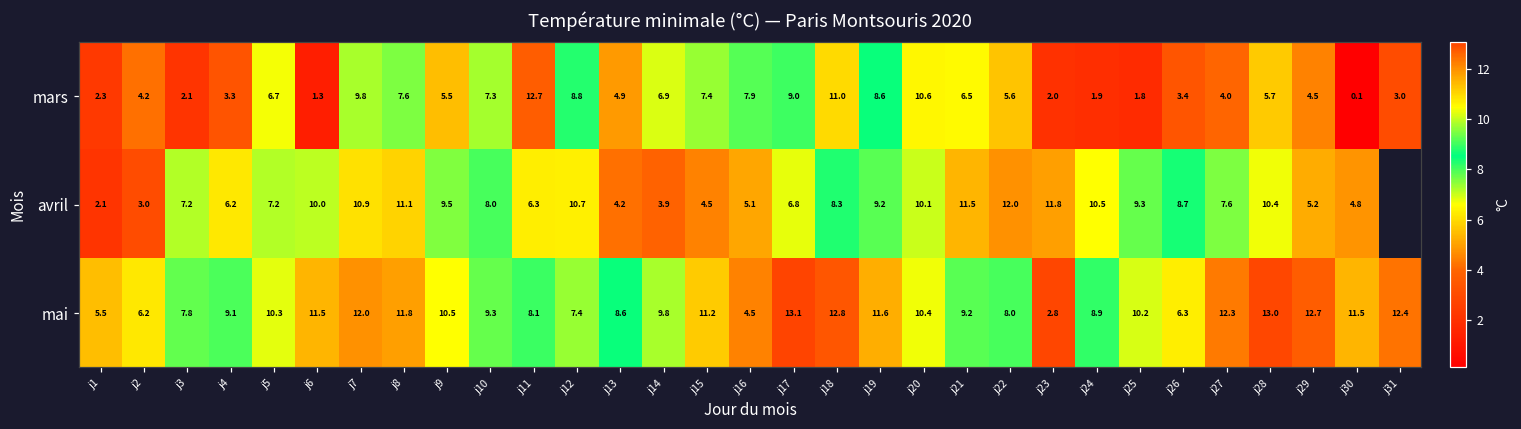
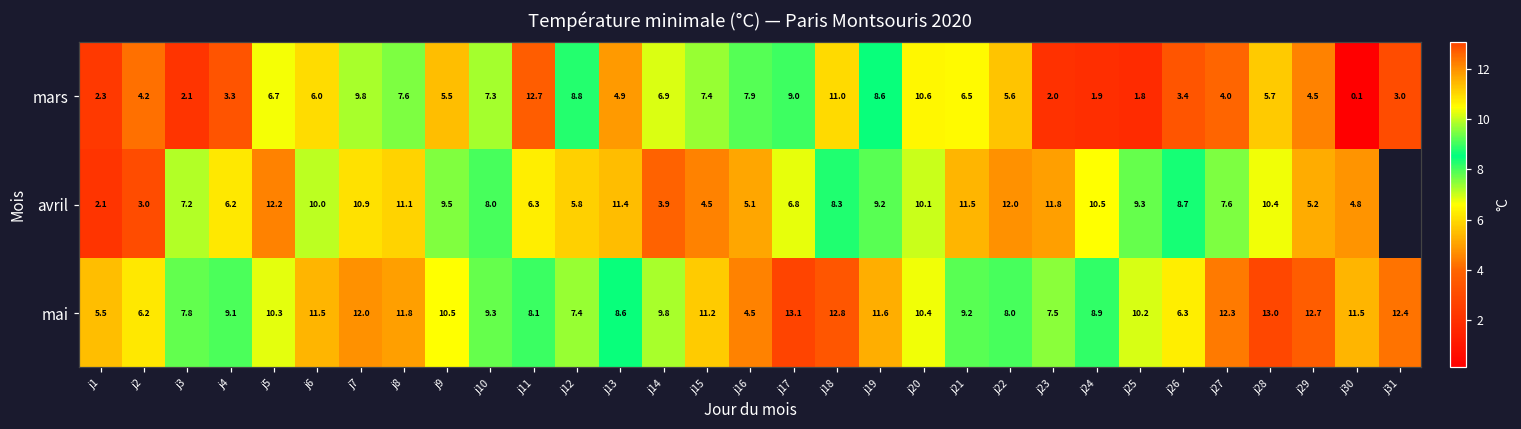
mars, j6: 1.3 -> 6.0
avril, j5: 7.2 -> 12.2
avril, j12: 10.7 -> 5.8
avril, j13: 4.2 -> 11.4
mai, j23: 2.8 -> 7.5
